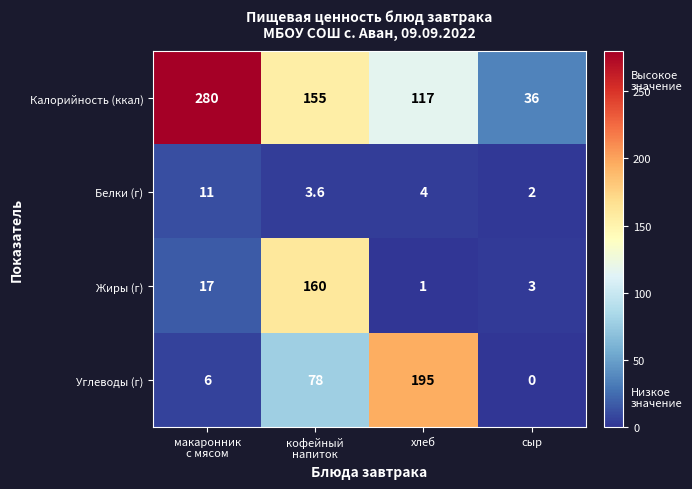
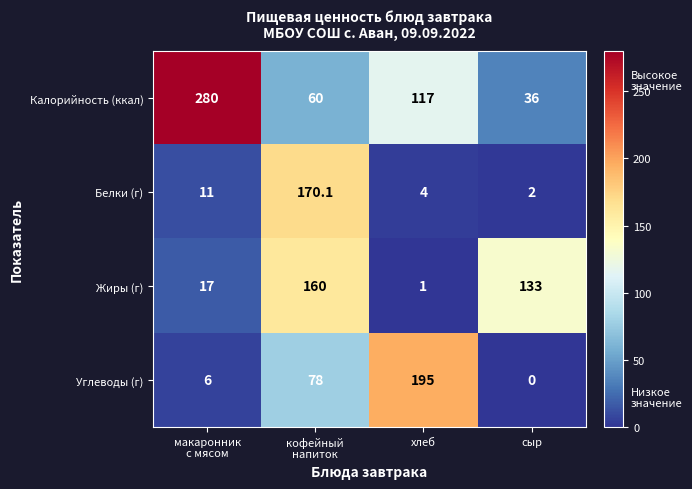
Калорийность (ккал), кофейный напиток: 155 -> 60
Белки (г), кофейный напиток: 3.6 -> 170.1
Жиры (г), сыр: 3 -> 133
